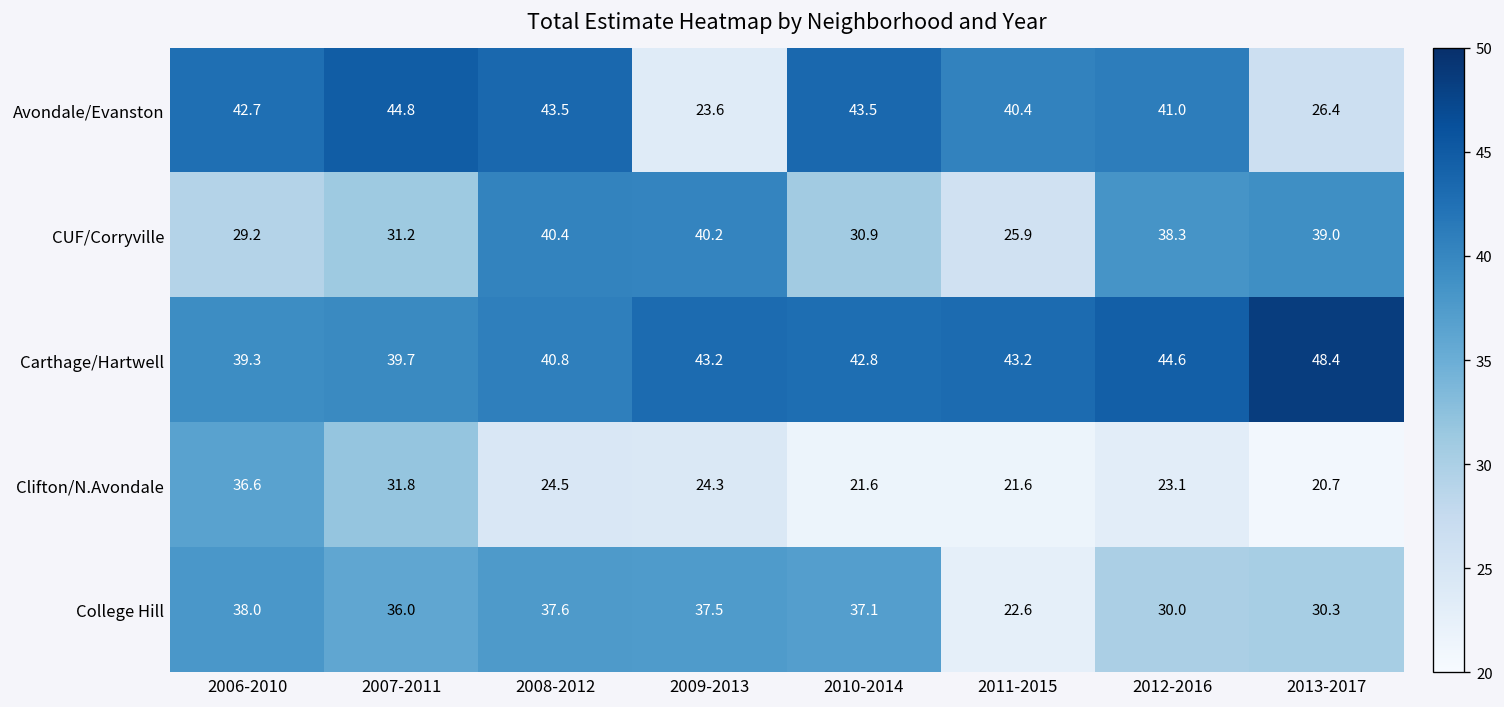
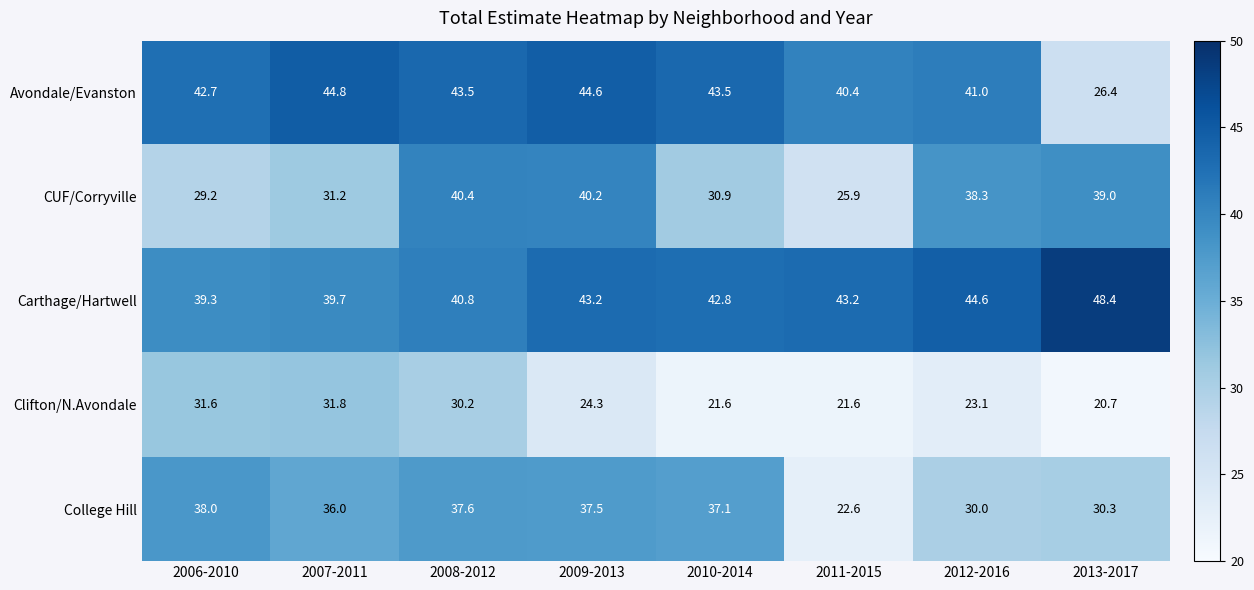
Avondale/Evanston, 2009-2013: 23.6 -> 44.6
Clifton/N.Avondale, 2006-2010: 36.6 -> 31.6
Clifton/N.Avondale, 2008-2012: 24.5 -> 30.2
